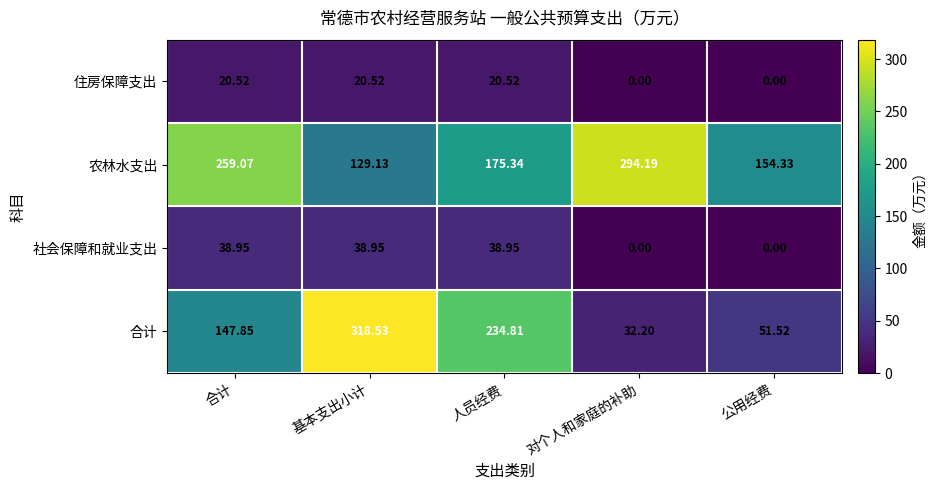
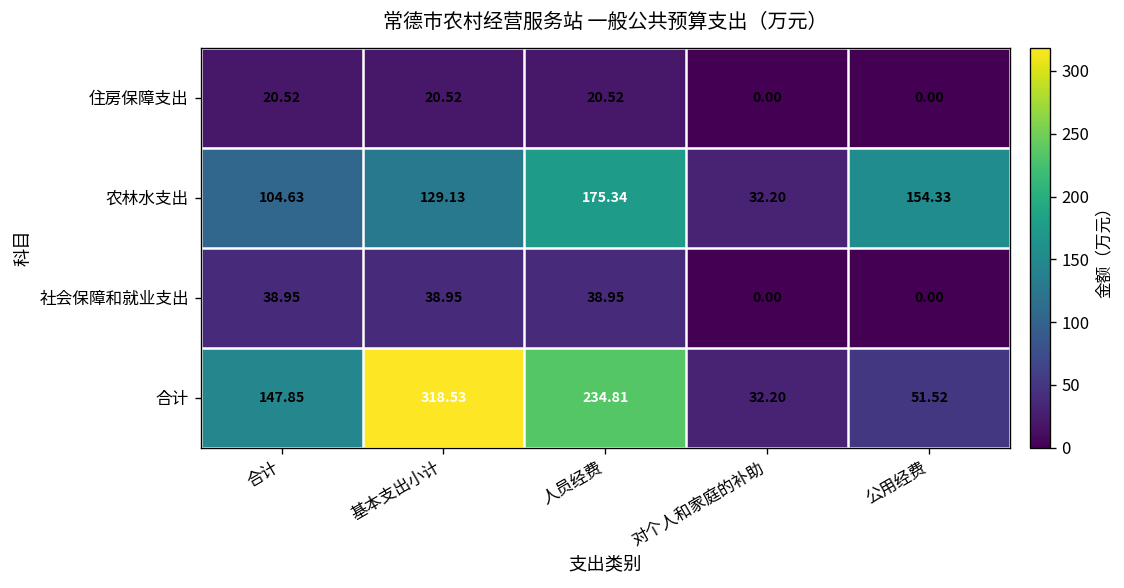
农林水支出, 合计: 259.07 -> 104.63
农林水支出, 对个人和家庭的补助: 294.19 -> 32.20
